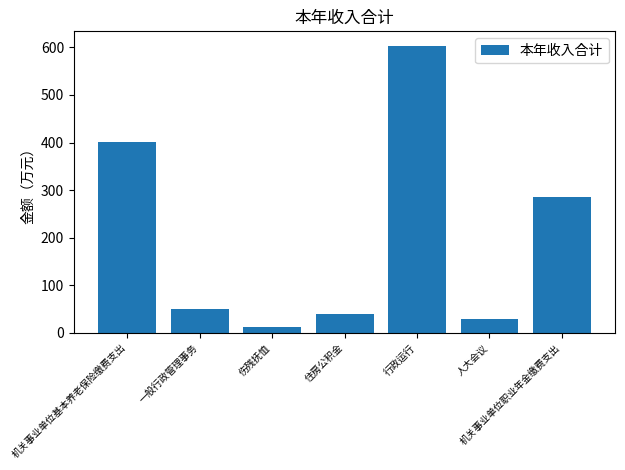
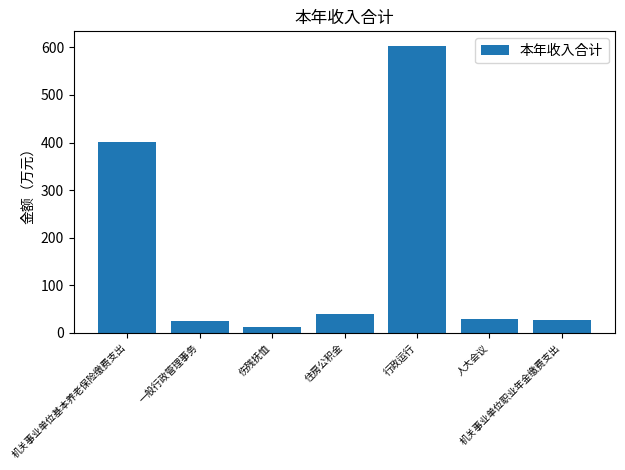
一般行政管理事务: 50 -> 30
机关事业单位职业年金缴费支出: 290 -> 30
